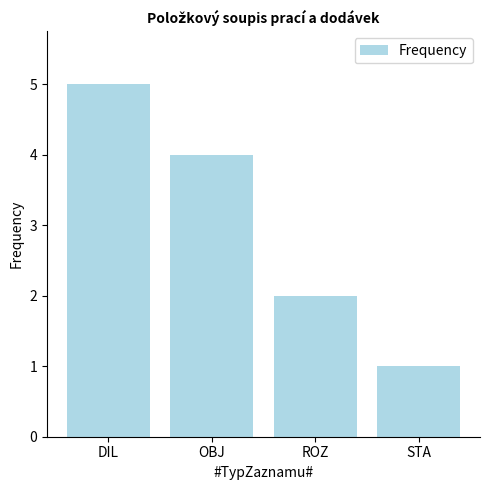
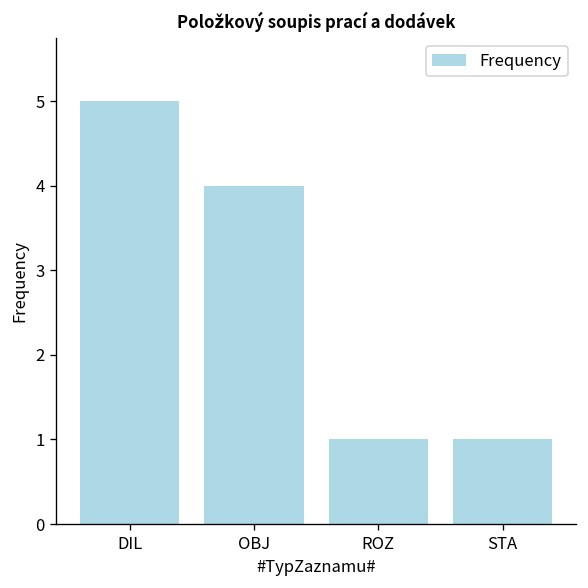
ROZ: 2 -> 1
